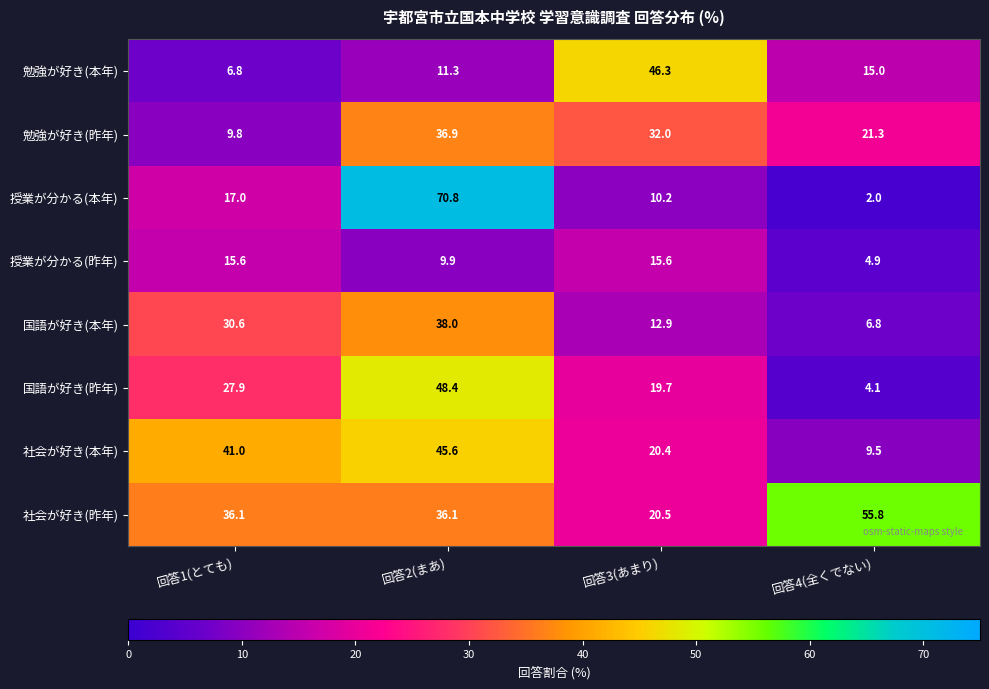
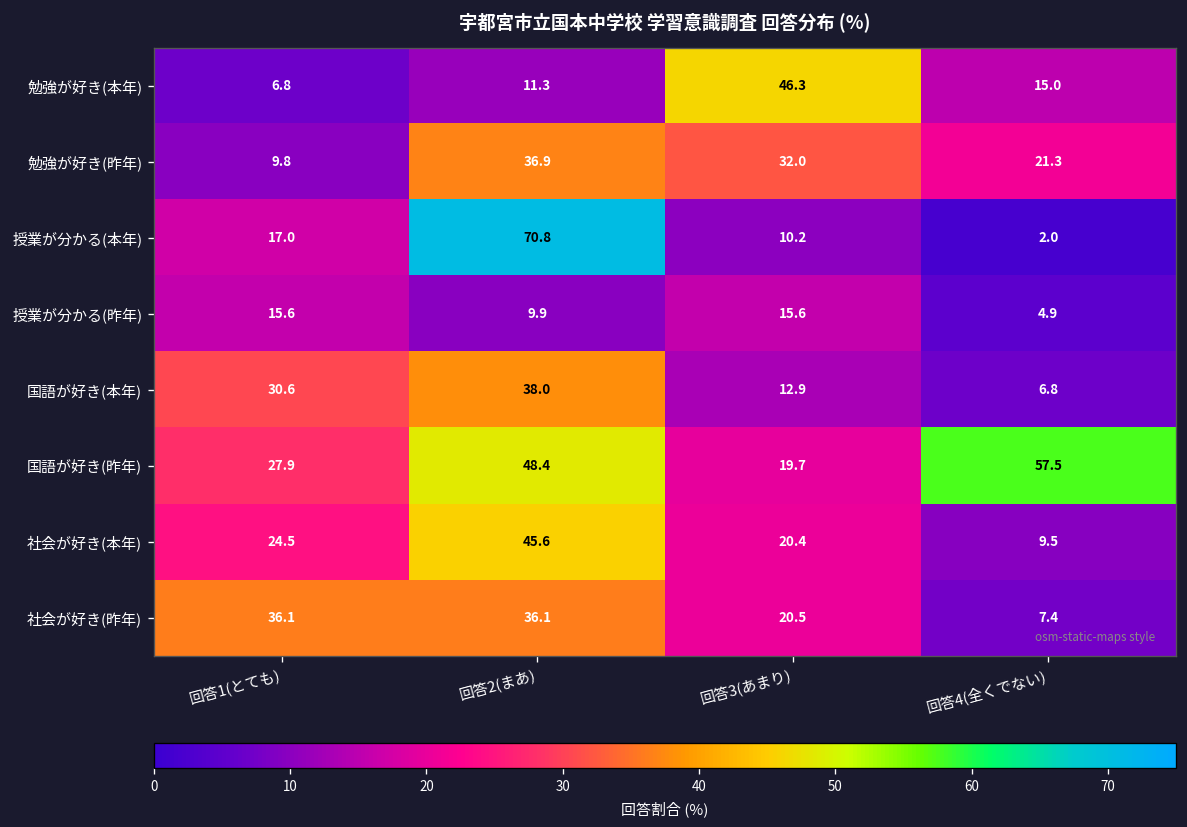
国語が好き(昨年), 回答4(全くでない): 4.1 -> 57.5
社会が好き(本年), 回答1(とても): 41.0 -> 24.5
社会が好き(昨年), 回答4(全くでない): 55.8 -> 7.4
